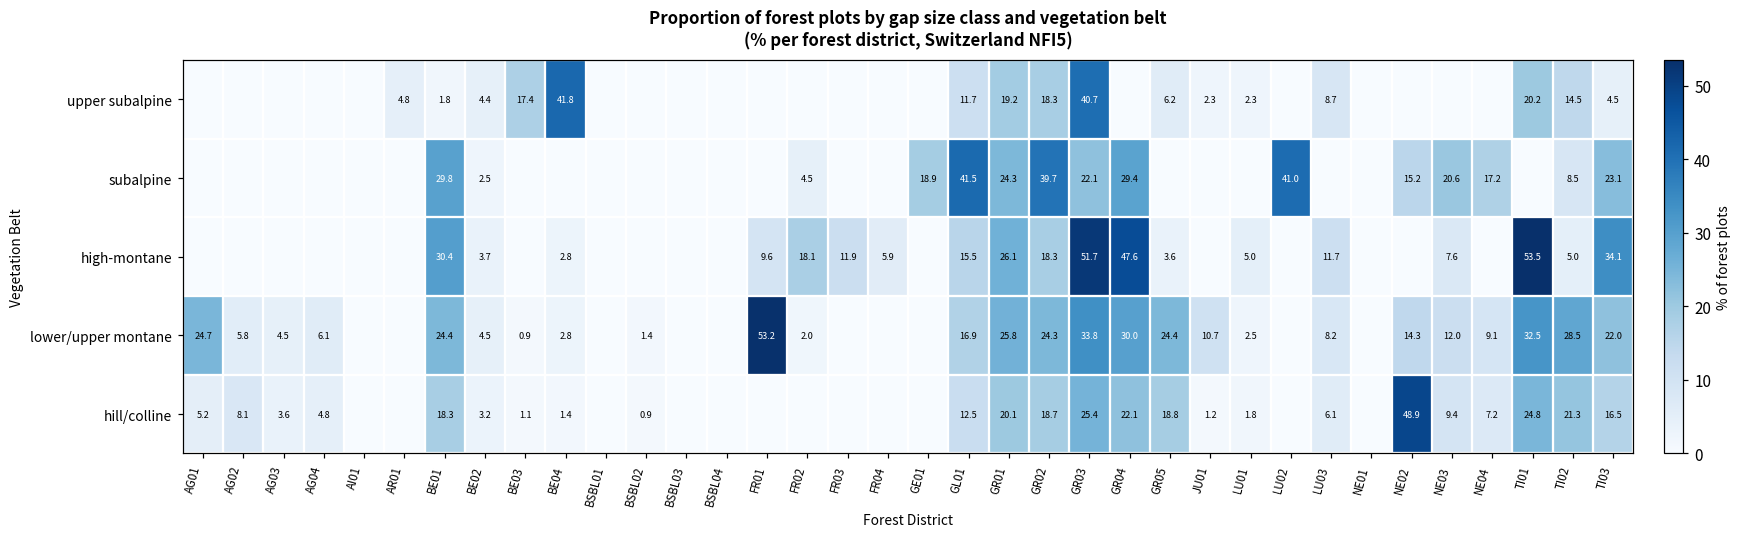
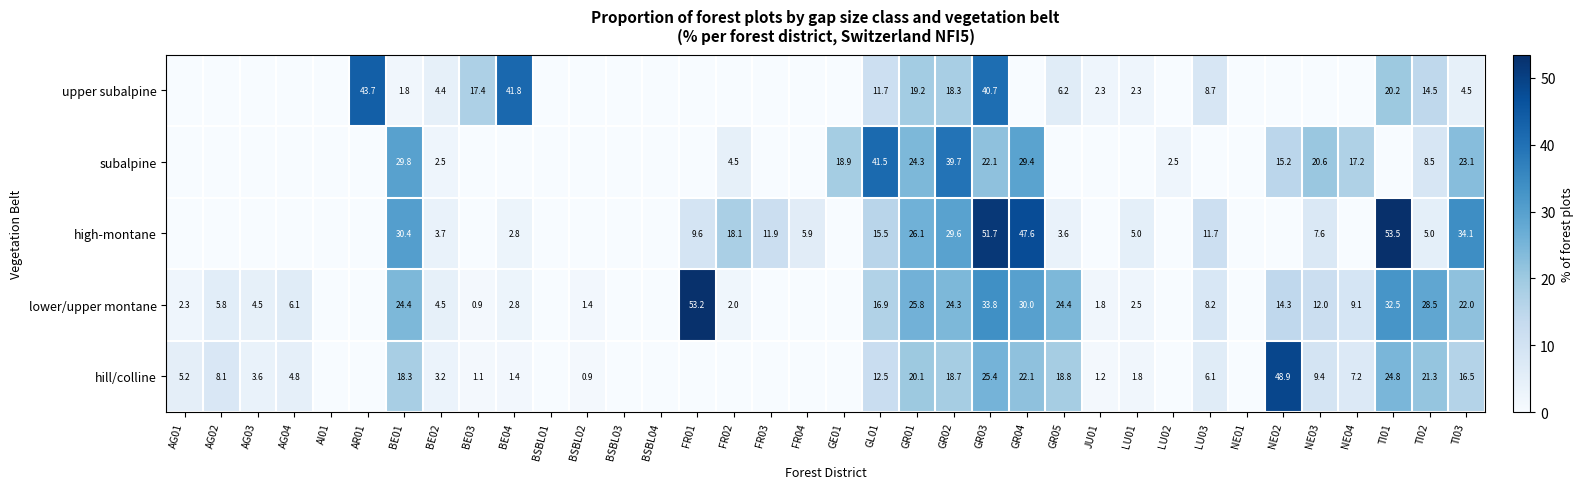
upper subalpine, AR01: 4.8 -> 43.7
subalpine, LU02: 41.0 -> 2.5
high-montane, GR02: 18.3 -> 29.6
lower/upper montane, AG01: 24.7 -> 2.3
lower/upper montane, JU01: 10.7 -> 1.8
